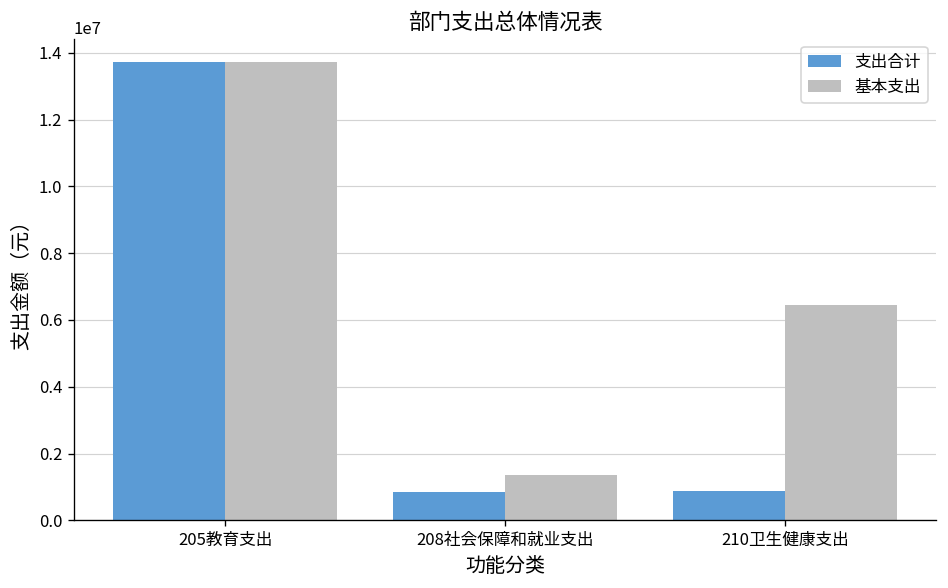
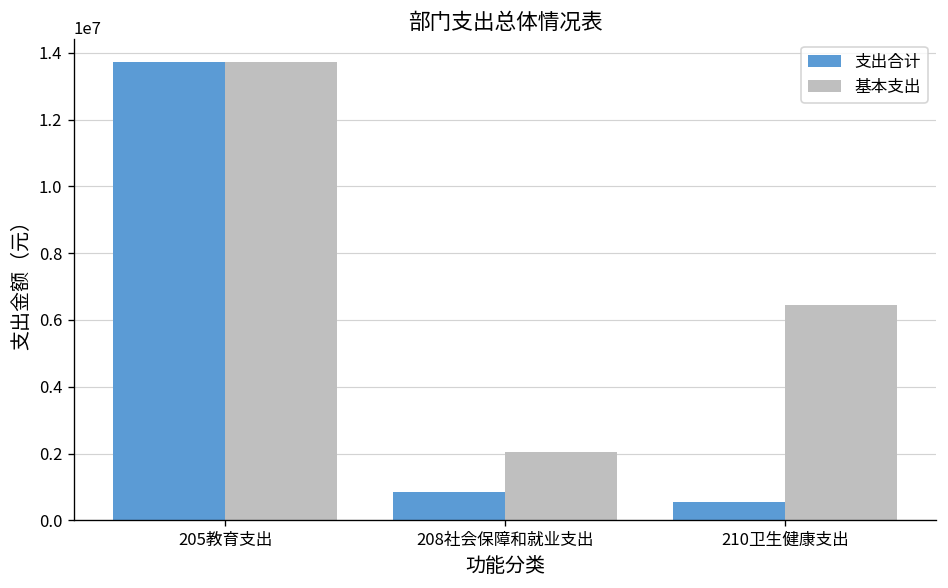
基本支出, 208社会保障和就业支出: 1400000 -> 2000000
支出合计, 210卫生健康支出: 900000 -> 600000
